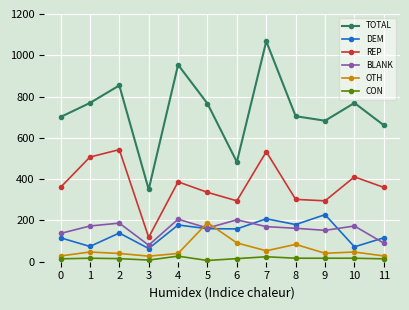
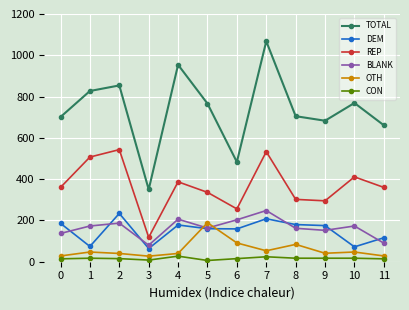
DEM, 0: 120 -> 190
TOTAL, 1: 770 -> 830
DEM, 2: 140 -> 230
REP, 6: 300 -> 260
BLANK, 7: 170 -> 250
DEM, 9: 230 -> 180
